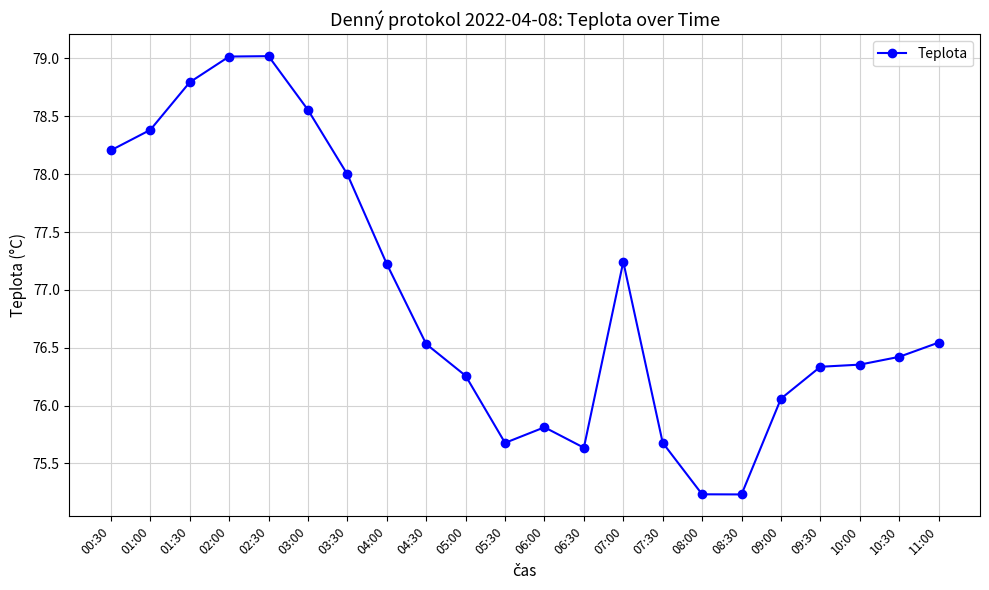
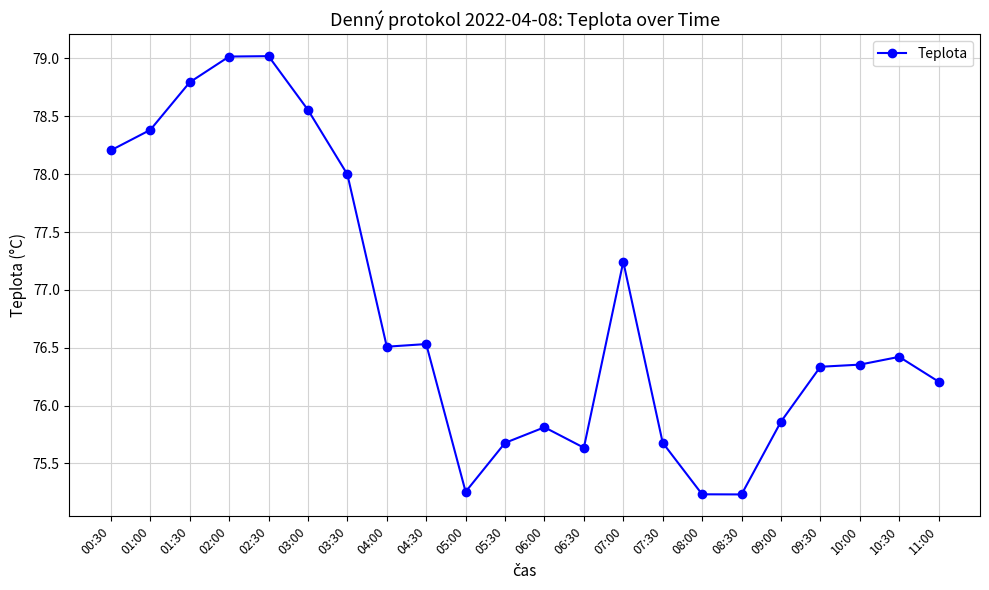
04:00: 77.22 -> 76.51
05:00: 76.26 -> 75.25
09:00: 76.06 -> 75.86
11:00: 76.54 -> 76.21
